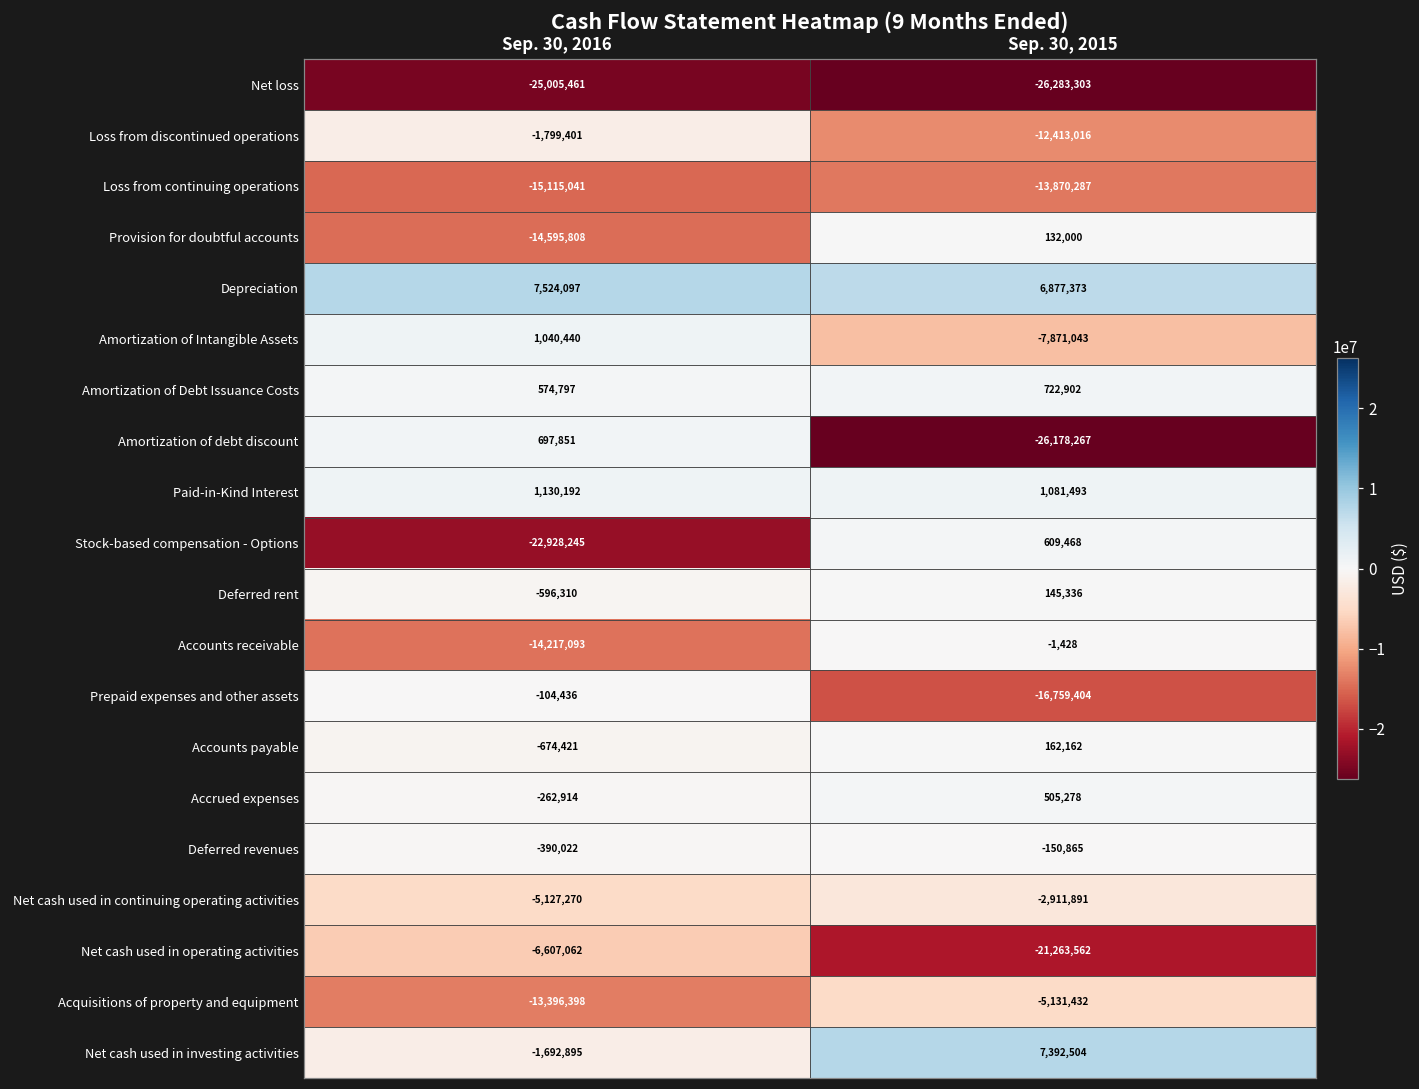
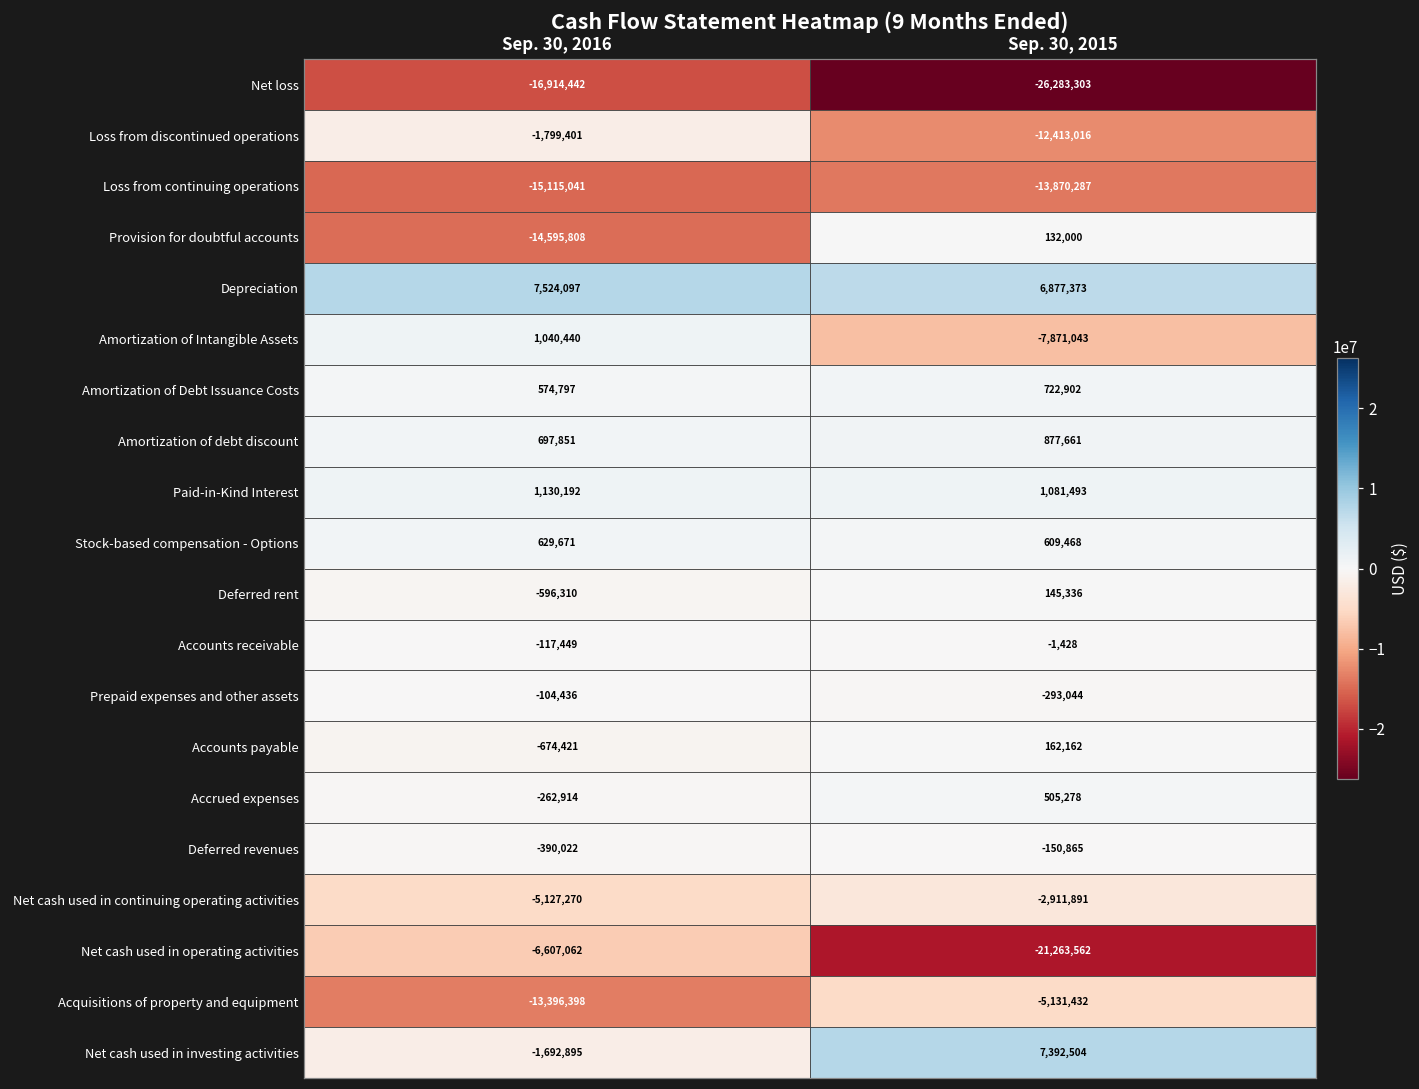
Net loss, Sep. 30, 2016: -25,005,461 -> -16,914,442
Amortization of debt discount, Sep. 30, 2015: -26,178,267 -> 877,661
Stock-based compensation - Options, Sep. 30, 2016: -22,928,245 -> 629,671
Accounts receivable, Sep. 30, 2016: -14,217,093 -> -117,449
Prepaid expenses and other assets, Sep. 30, 2015: -16,759,404 -> -293,044
